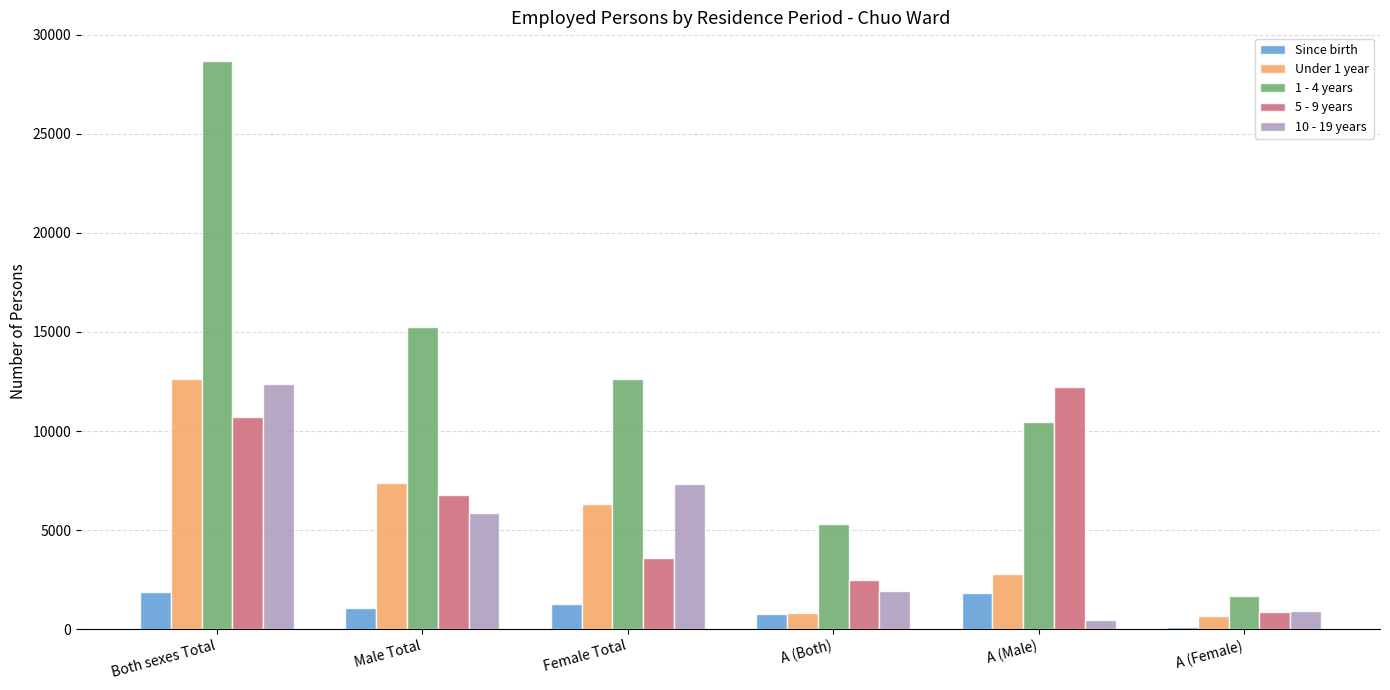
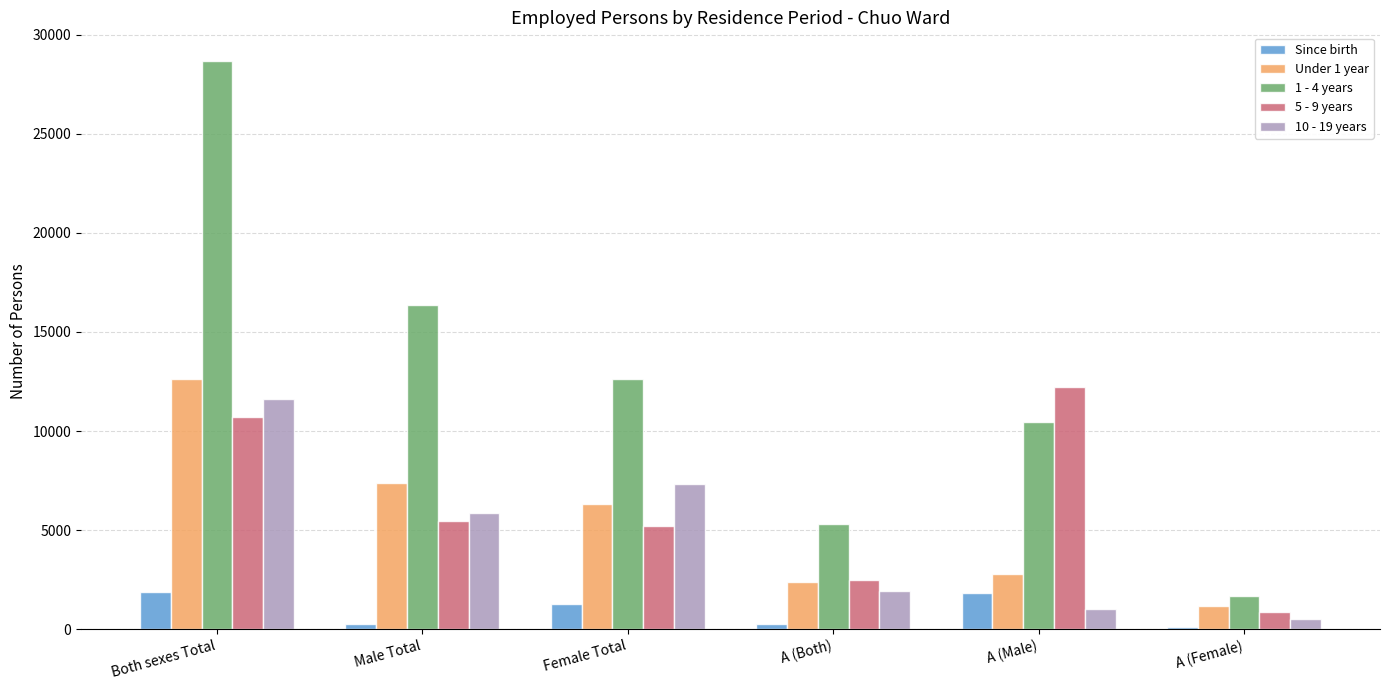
10 - 19 years, Both sexes Total: 12400 -> 11600
Since birth, Male Total: 1100 -> 300
1 - 4 years, Male Total: 15200 -> 16400
5 - 9 years, Male Total: 6800 -> 5500
5 - 9 years, Female Total: 3600 -> 5200
Since birth, A (Both): 800 -> 300
Under 1 year, A (Both): 800 -> 2400
10 - 19 years, A (Male): 500 -> 1000
Under 1 year, A (Female): 600 -> 1200
10 - 19 years, A (Female): 900 -> 500
